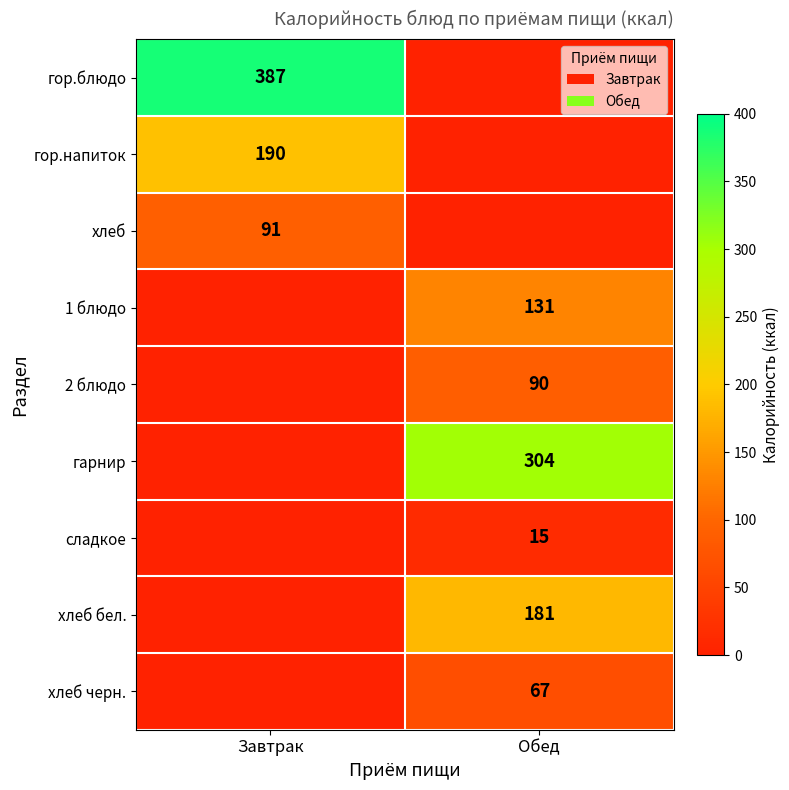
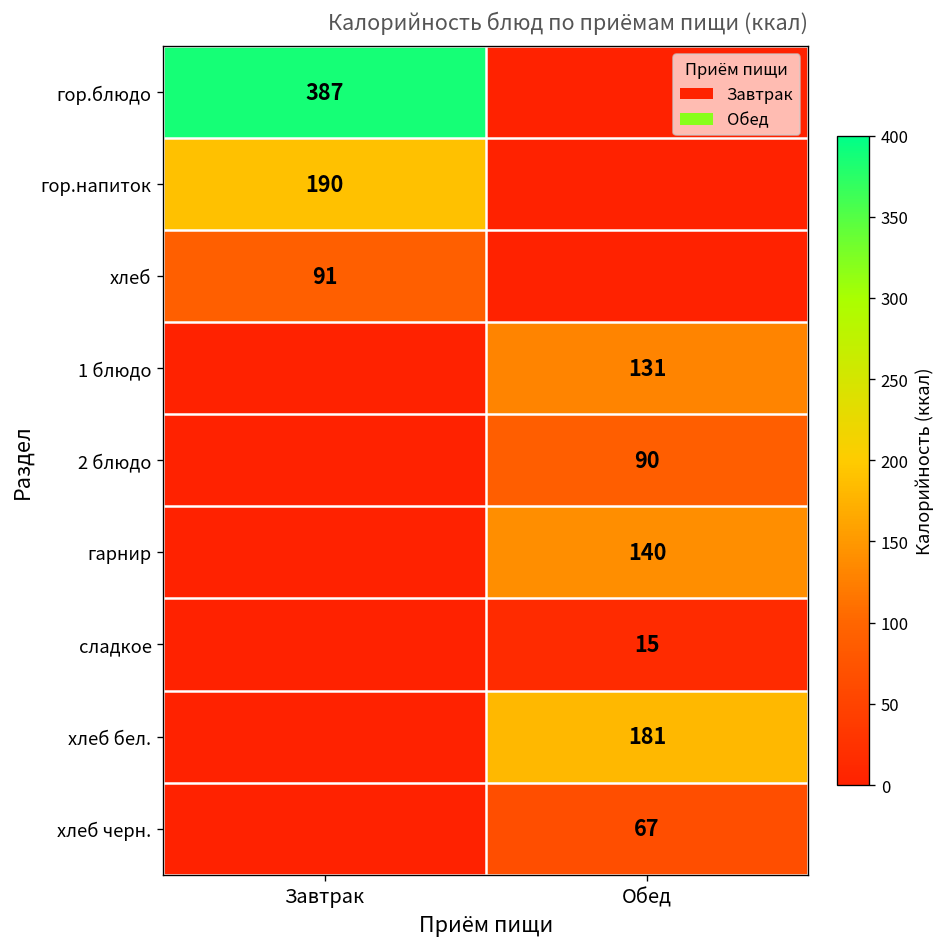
гарнир, Обед: 304 -> 140
